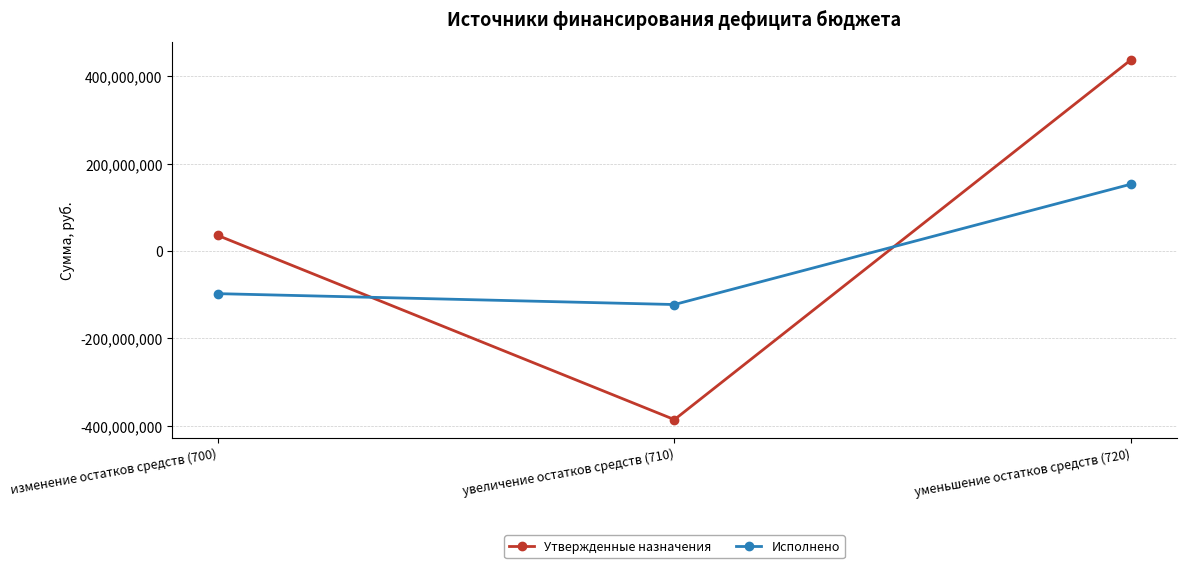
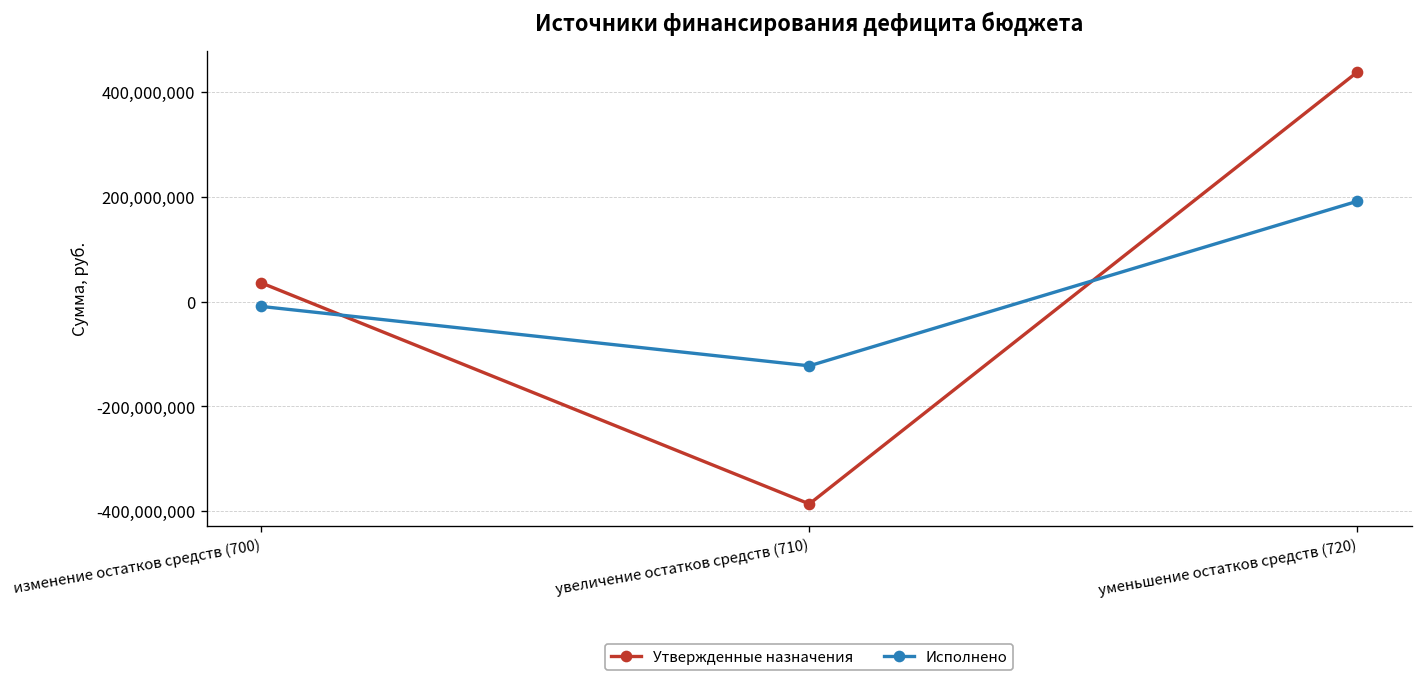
Исполнено, изменение остатков средств (700): -100,000,000 -> -10,000,000
Исполнено, уменьшение остатков средств (720): 150,000,000 -> 190,000,000
